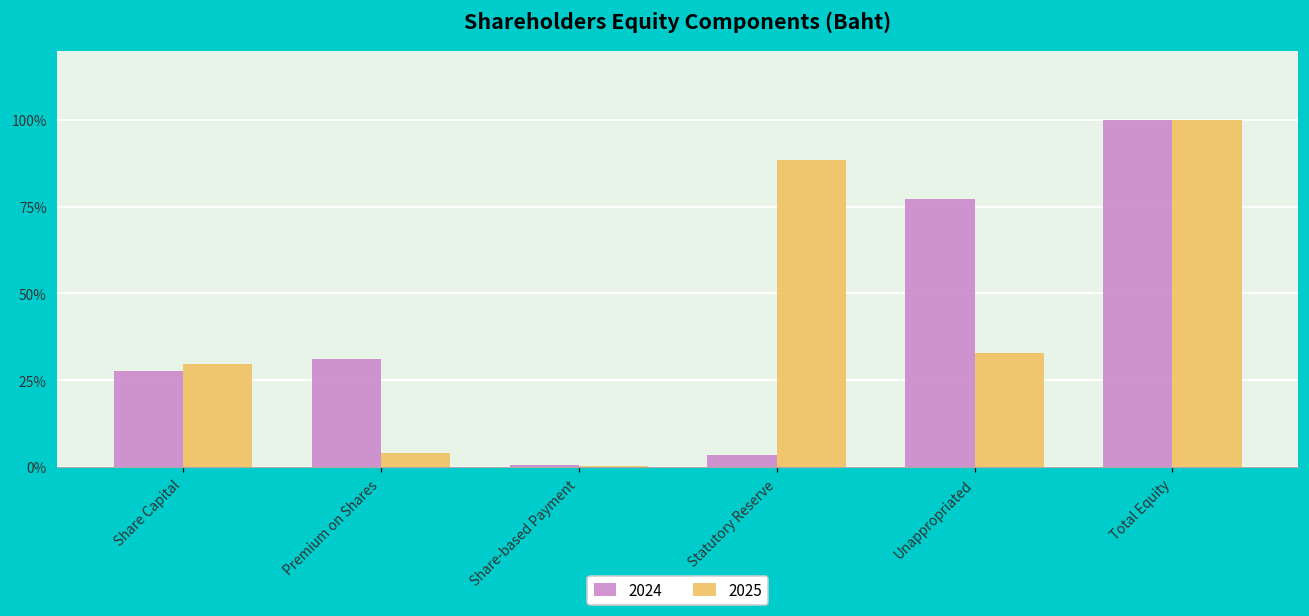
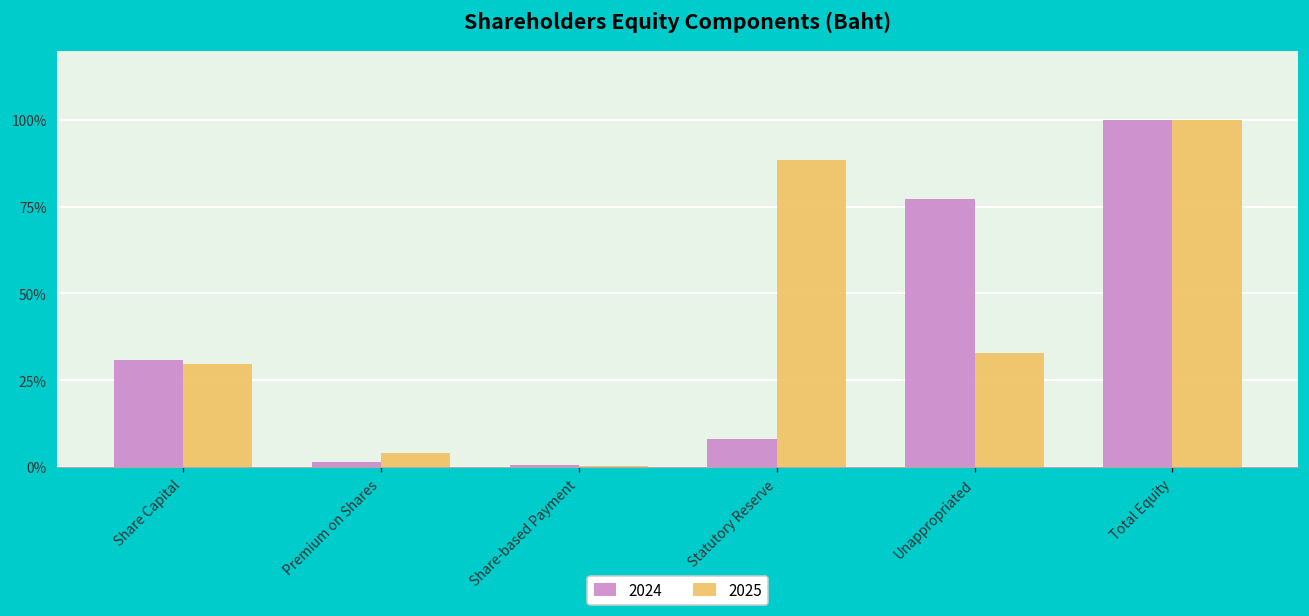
2024, Share Capital: 28% -> 31%
2024, Premium on Shares: 31% -> 1%
2024, Statutory Reserve: 3% -> 8%
